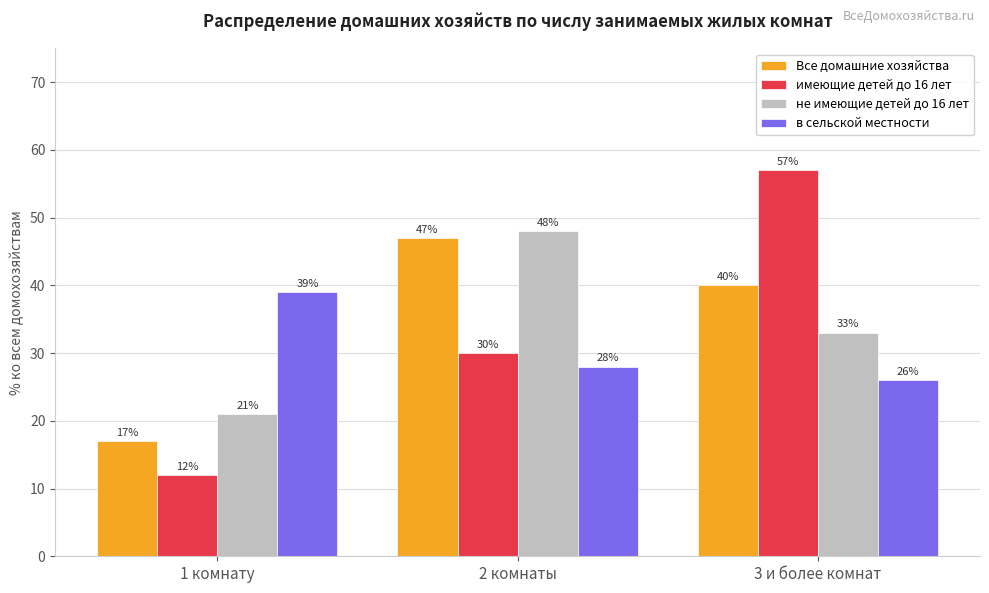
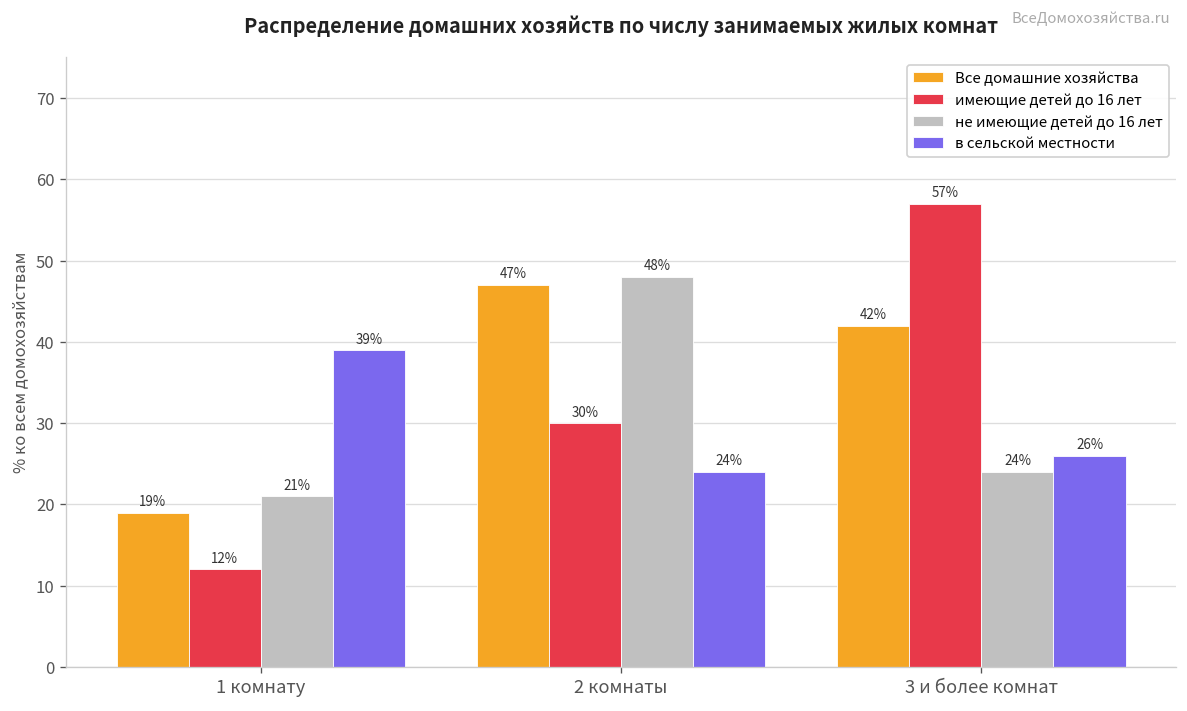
Все домашние хозяйства, 1 комнату: 17% -> 19%
в сельской местности, 2 комнаты: 28% -> 24%
Все домашние хозяйства, 3 и более комнат: 40% -> 42%
не имеющие детей до 16 лет, 3 и более комнат: 33% -> 24%
